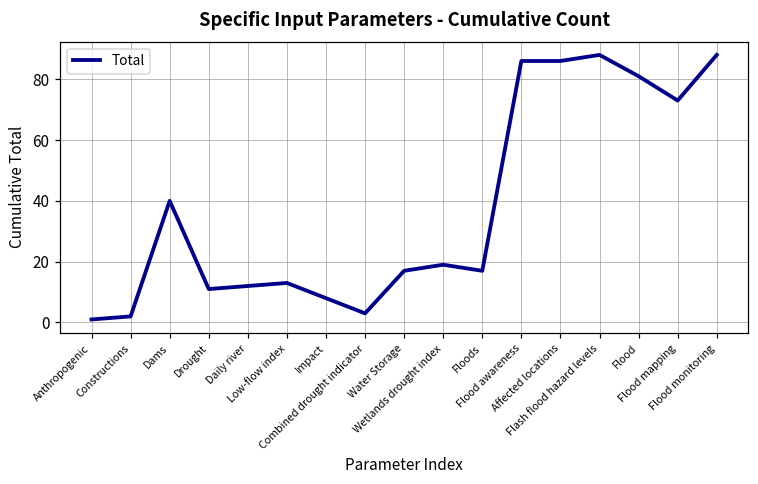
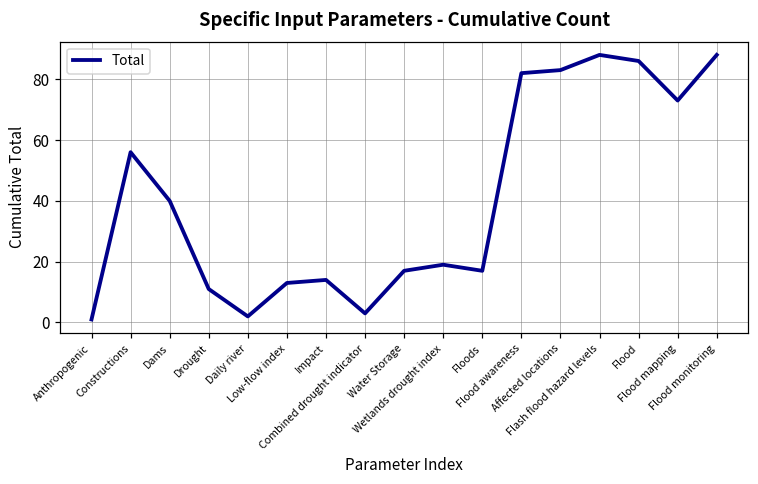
Constructions: 2 -> 56
Daily river: 12 -> 2
Impact: 8 -> 14
Flood awareness: 86 -> 82
Affected locations: 86 -> 83
Flood: 81 -> 86
